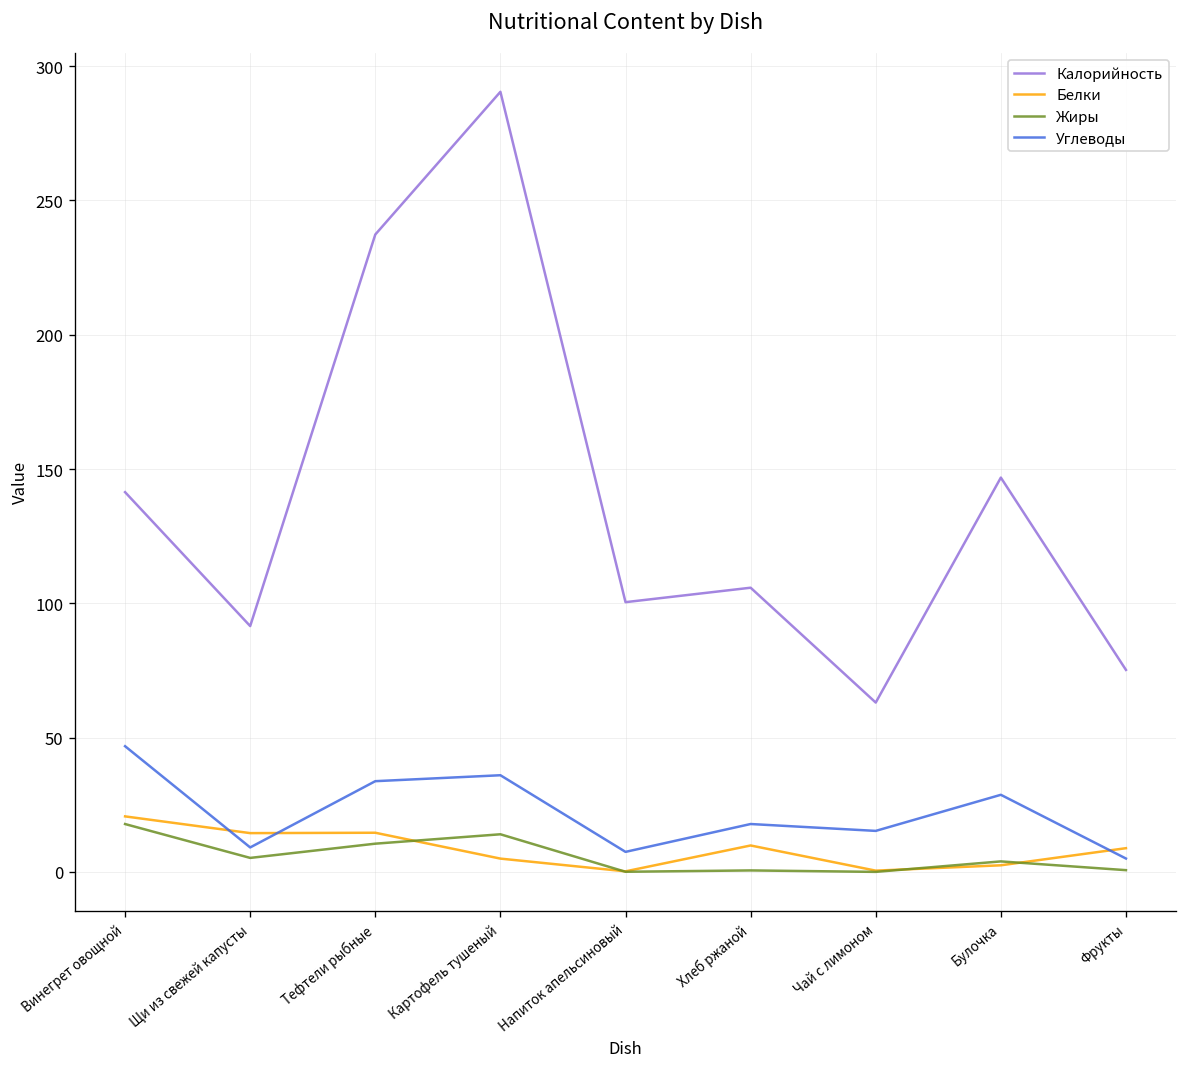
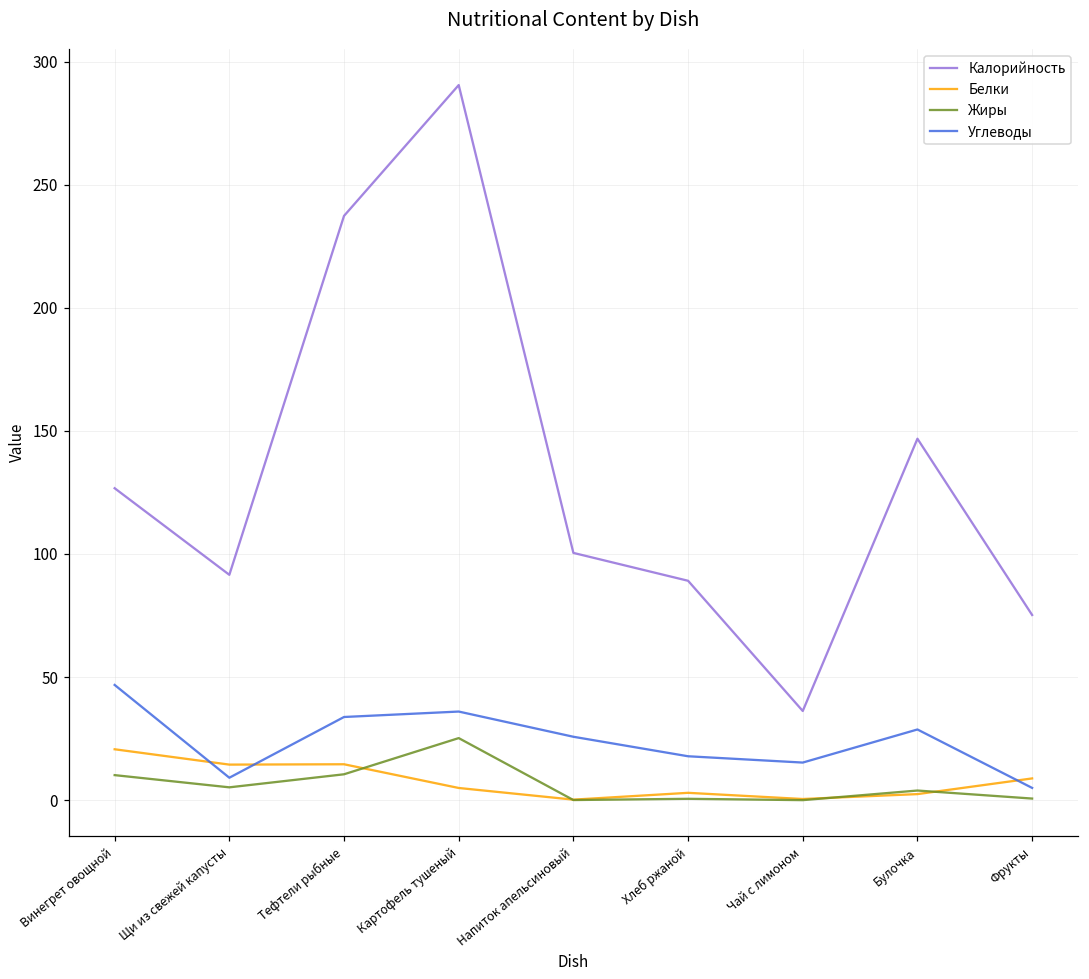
Калорийность, Винегрет овощной: 141 -> 127
Жиры, Винегрет овощной: 18 -> 10
Жиры, Картофель тушеный: 14 -> 25
Углеводы, Напиток апельсиновый: 7 -> 26
Калорийность, Хлеб ржаной: 106 -> 89
Белки, Хлеб ржаной: 10 -> 3
Калорийность, Чай с лимоном: 63 -> 36
